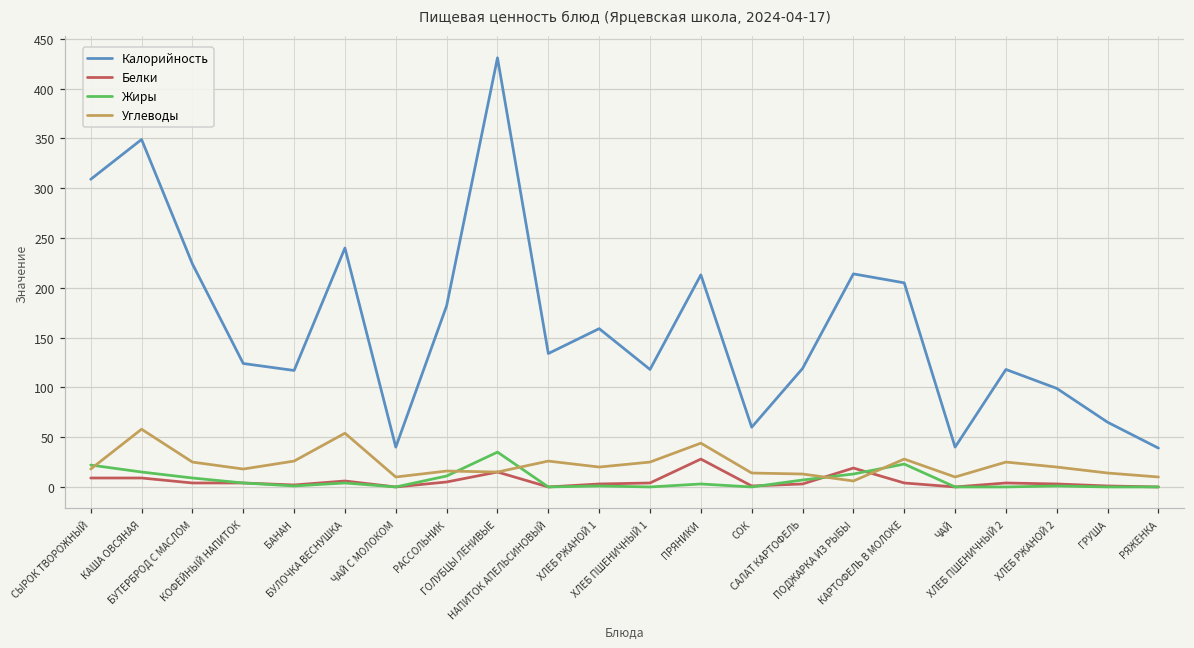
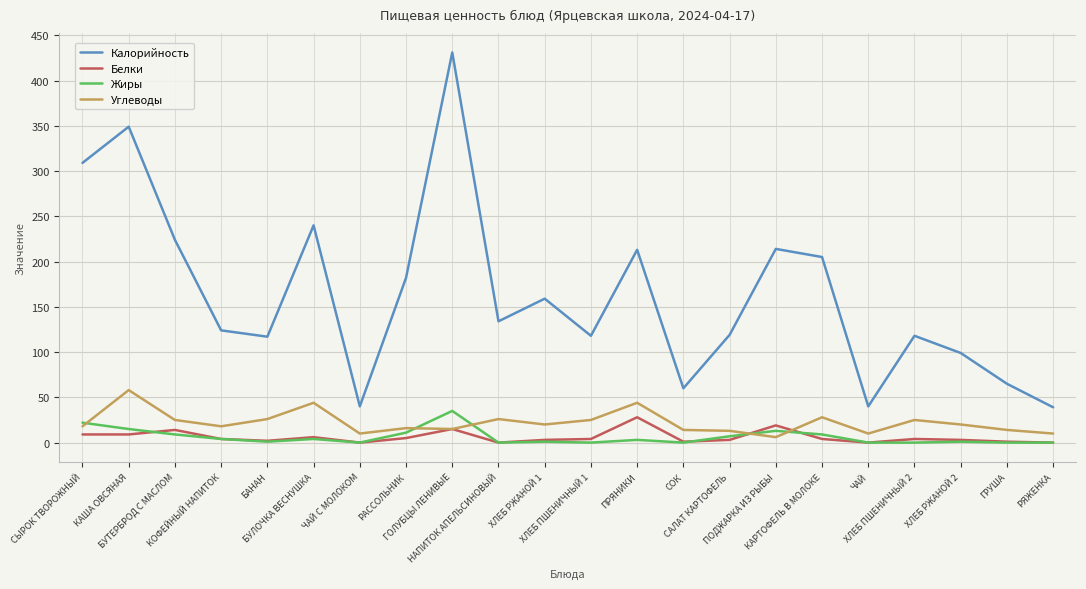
Белки, БУТЕРБРОД С МАСЛОМ: 0 -> 10
Углеводы, БУЛОЧКА ВЕСНУШКА: 50 -> 40
Жиры, КАРТОФЕЛЬ В МОЛОКЕ: 20 -> 10
